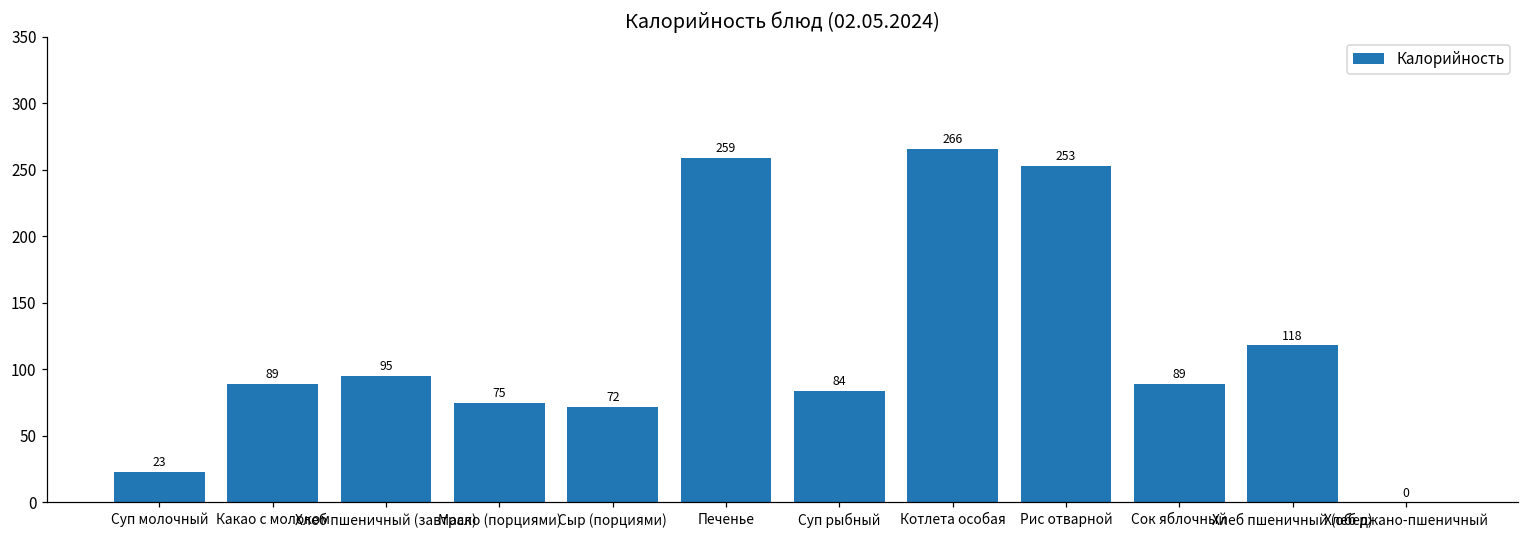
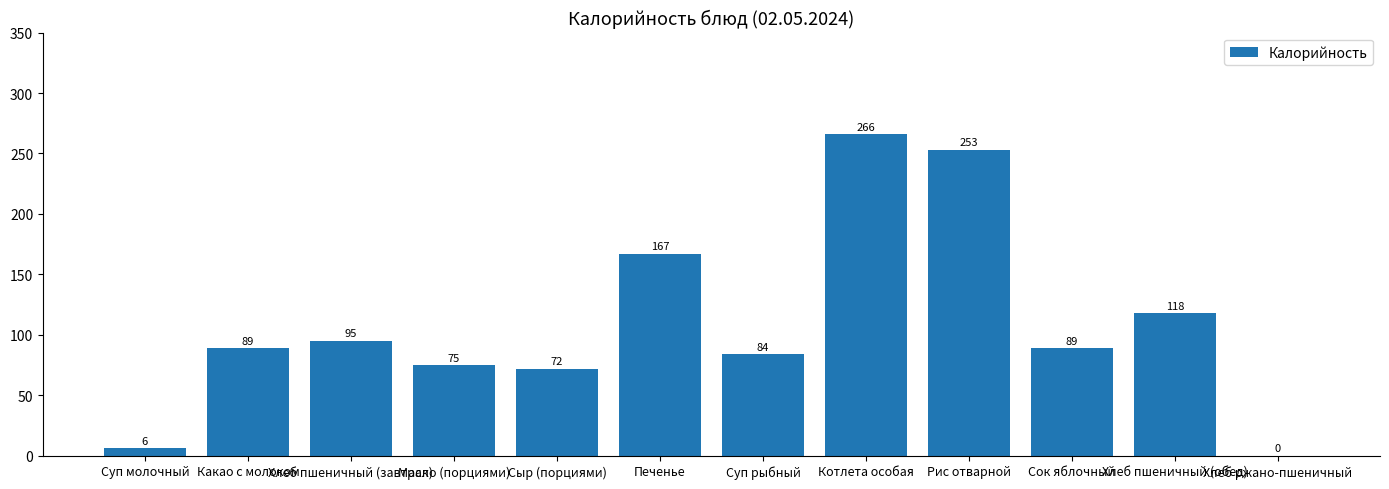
Суп молочный: 23 -> 6
Печенье: 259 -> 167
